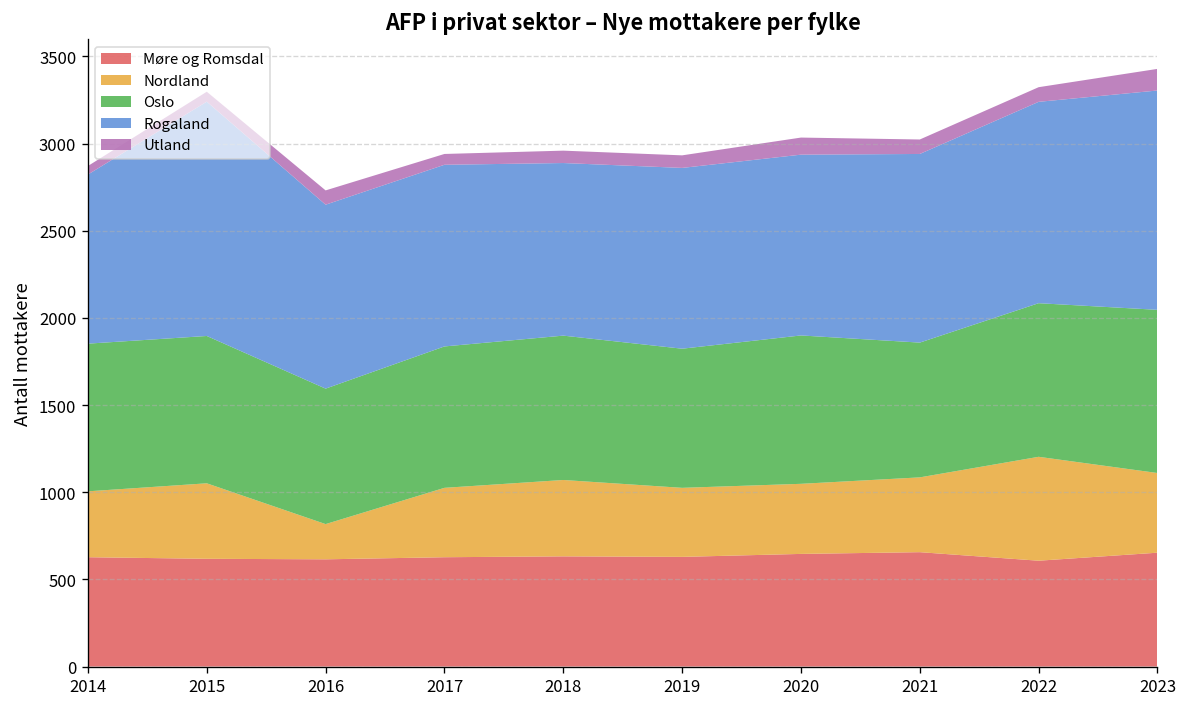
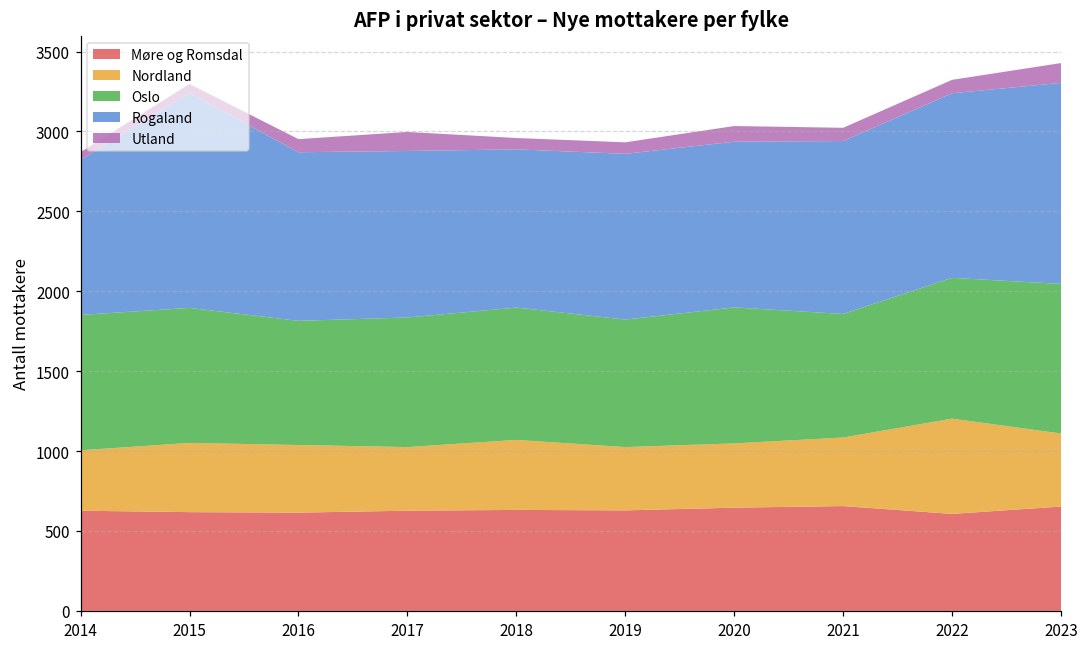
Nordland, 2016: 200 -> 420
Utland, 2017: 60 -> 120
